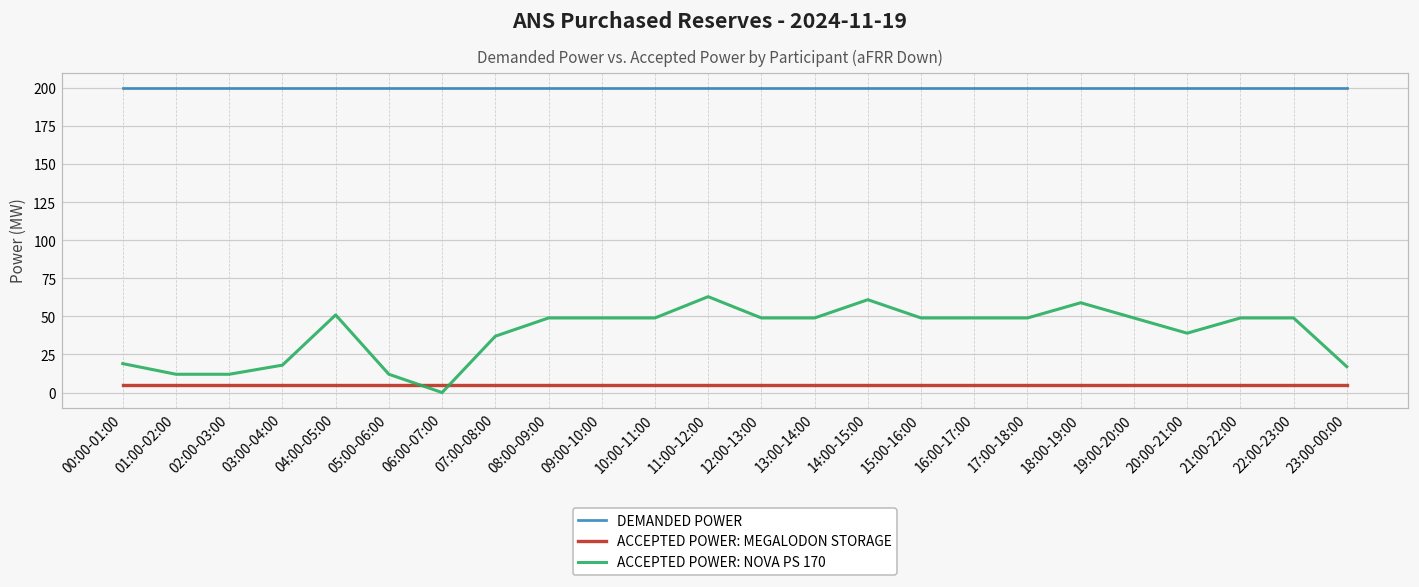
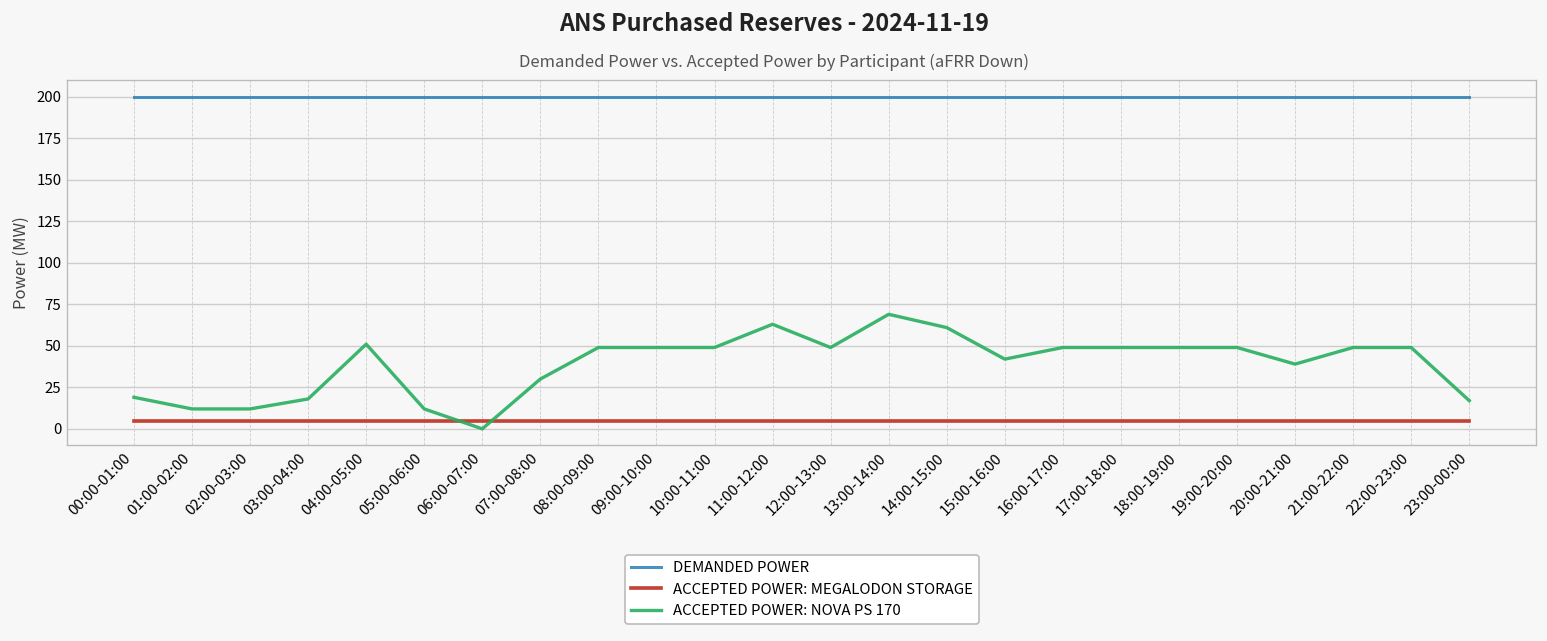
ACCEPTED POWER: NOVA PS 170, 07:00-08:00: 37 -> 30
ACCEPTED POWER: NOVA PS 170, 13:00-14:00: 49 -> 69
ACCEPTED POWER: NOVA PS 170, 15:00-16:00: 49 -> 42
ACCEPTED POWER: NOVA PS 170, 18:00-19:00: 59 -> 49
